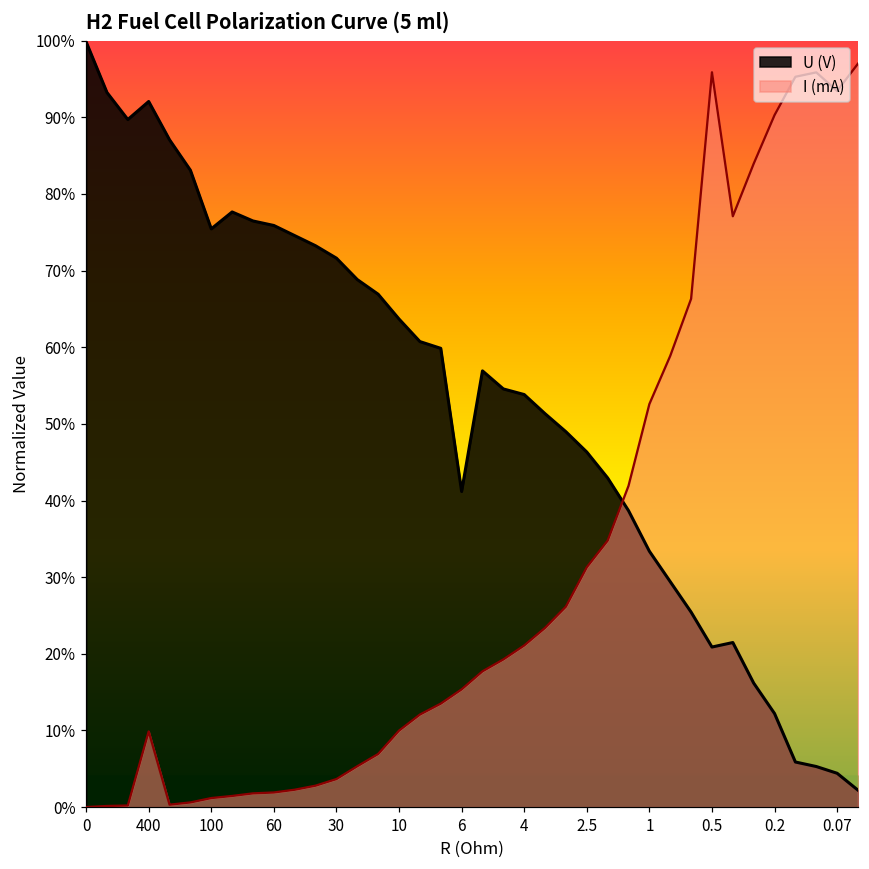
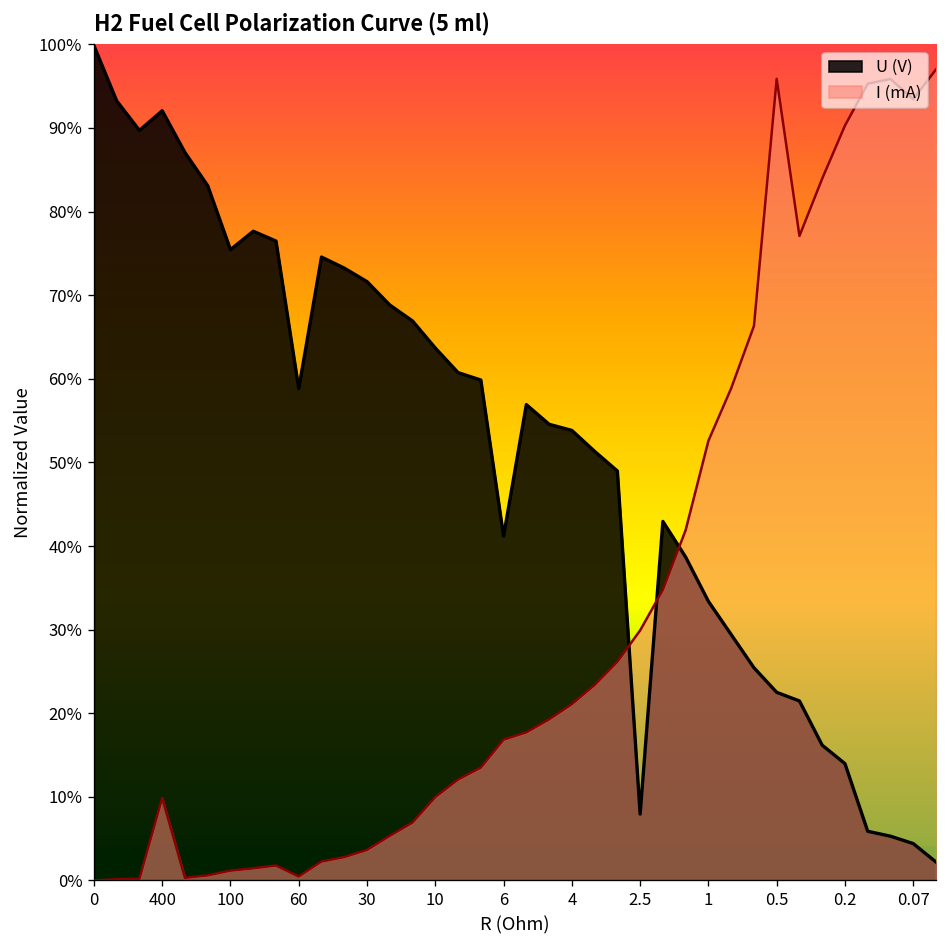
U (V), 60: 76% -> 59%
I (mA), 60: 2% -> 0%
I (mA), 6: 15% -> 17%
U (V), 2.5: 46% -> 8%
I (mA), 2.5: 31% -> 30%
U (V), 0.5: 21% -> 22%
U (V), 0.2: 12% -> 14%
